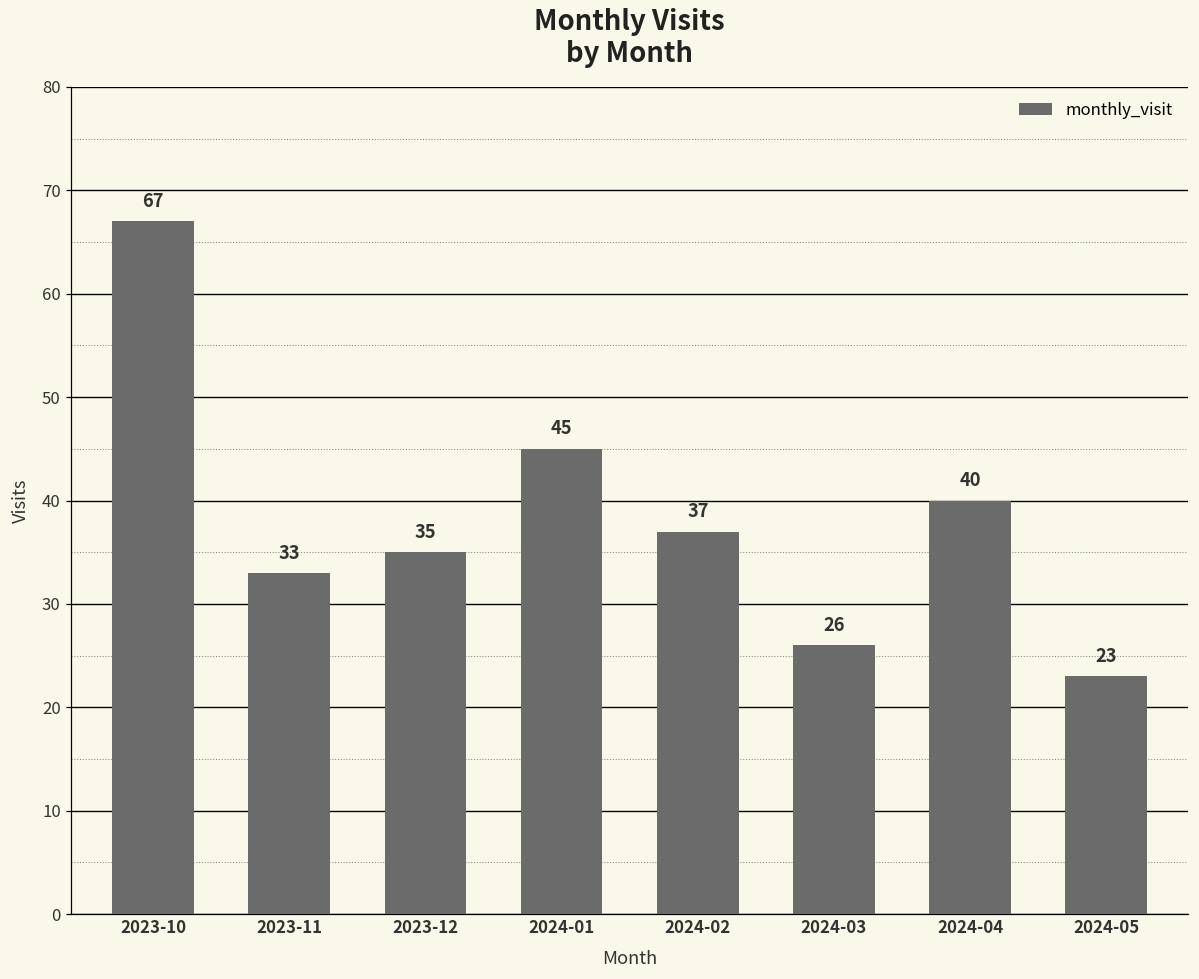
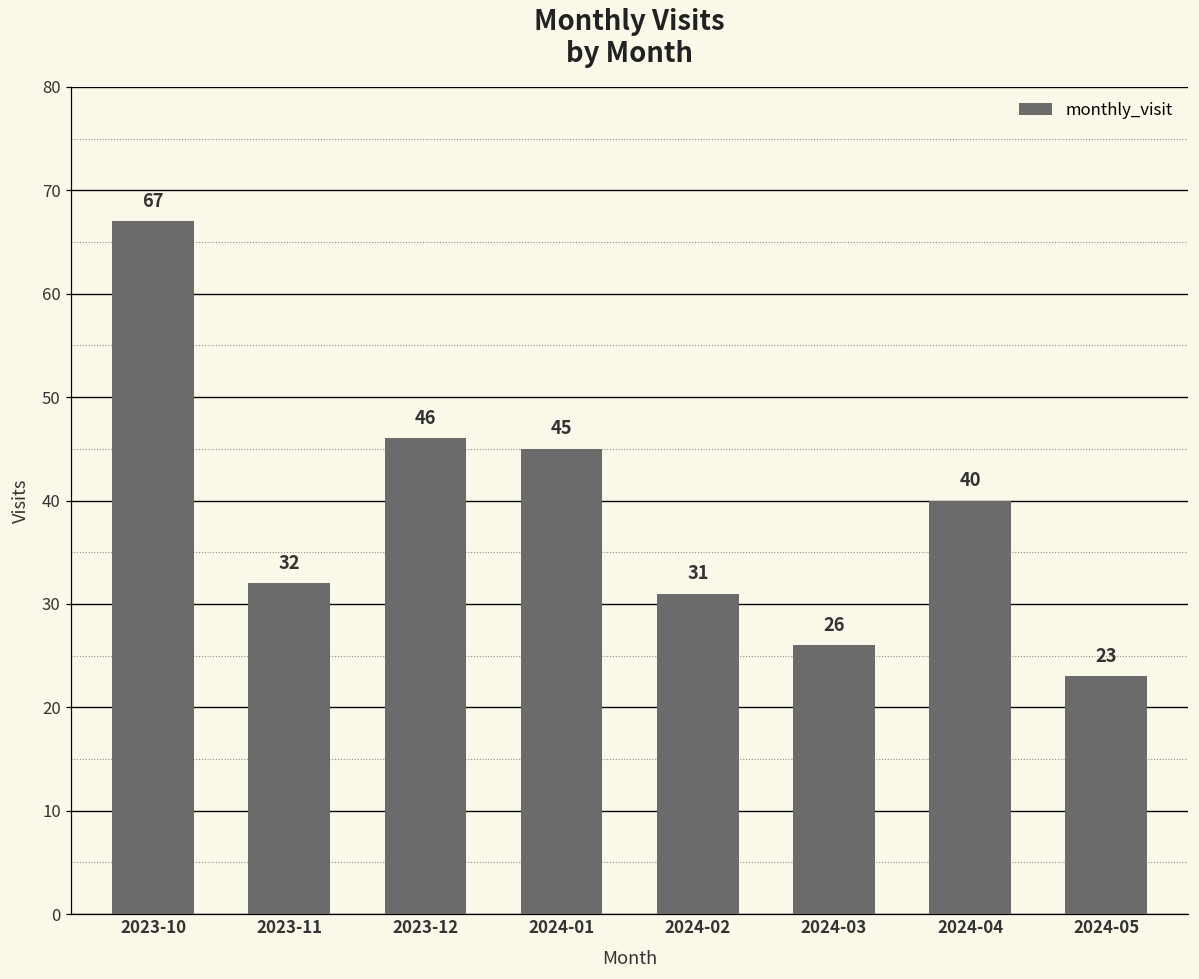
2023-11: 33 -> 32
2023-12: 35 -> 46
2024-02: 37 -> 31
